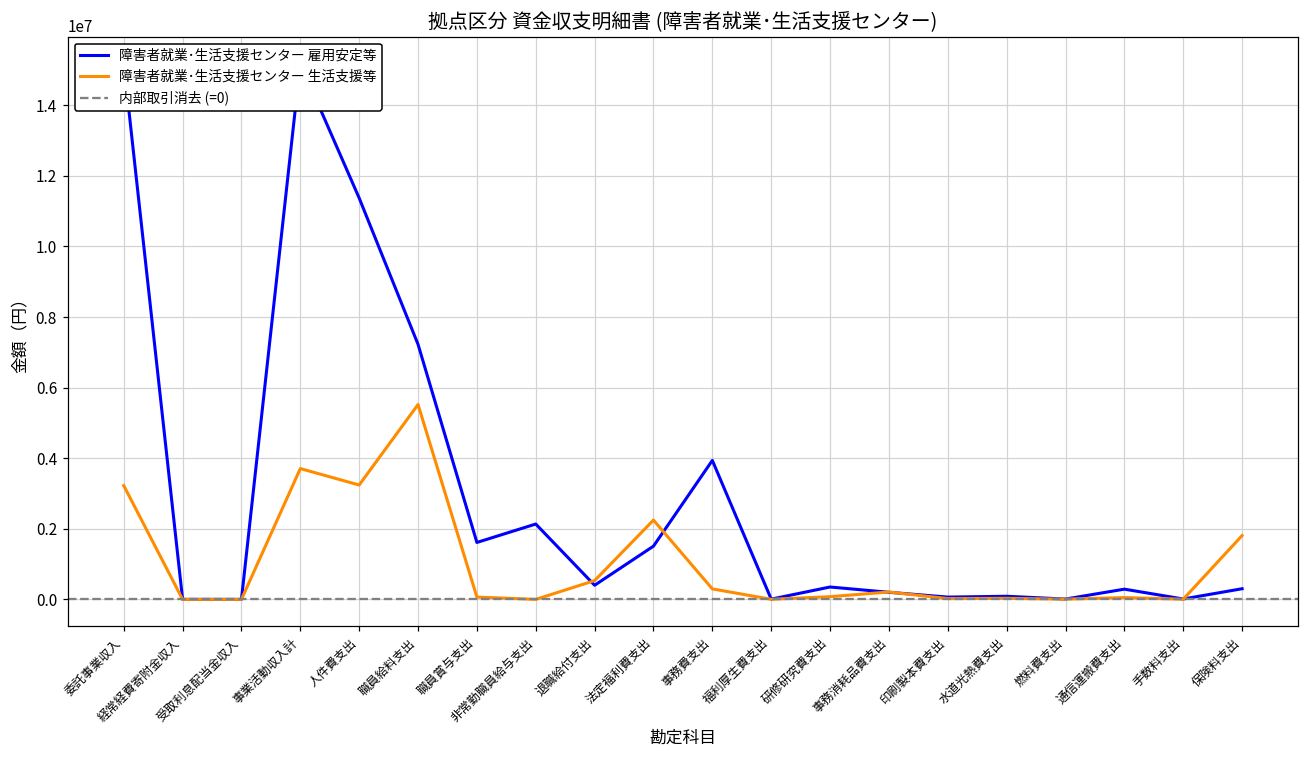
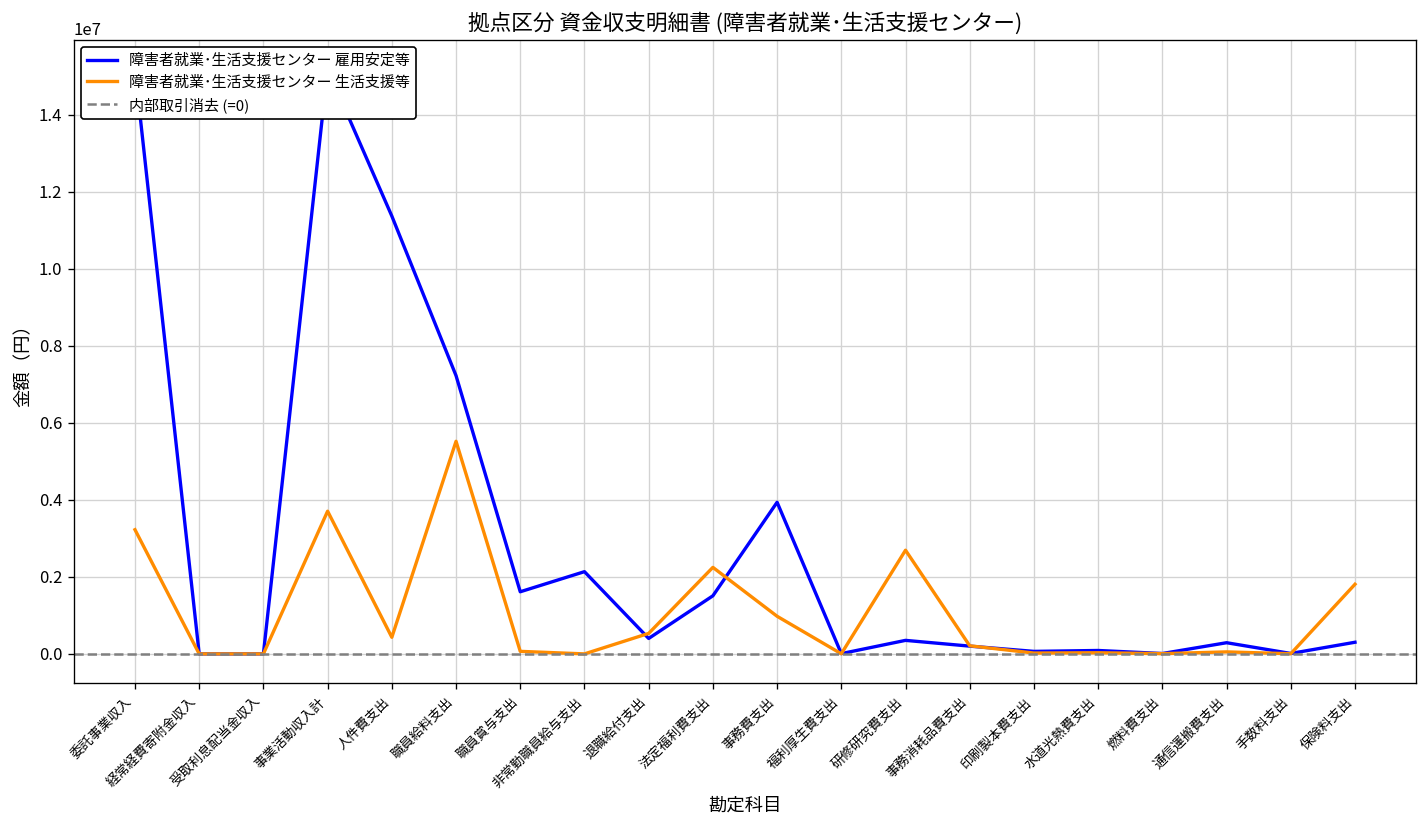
障害者就業･生活支援センター 生活支援等, 人件費支出: 3200000 -> 400000
障害者就業･生活支援センター 生活支援等, 事務費支出: 300000 -> 1000000
障害者就業･生活支援センター 生活支援等, 研修研究費支出: 100000 -> 2700000
